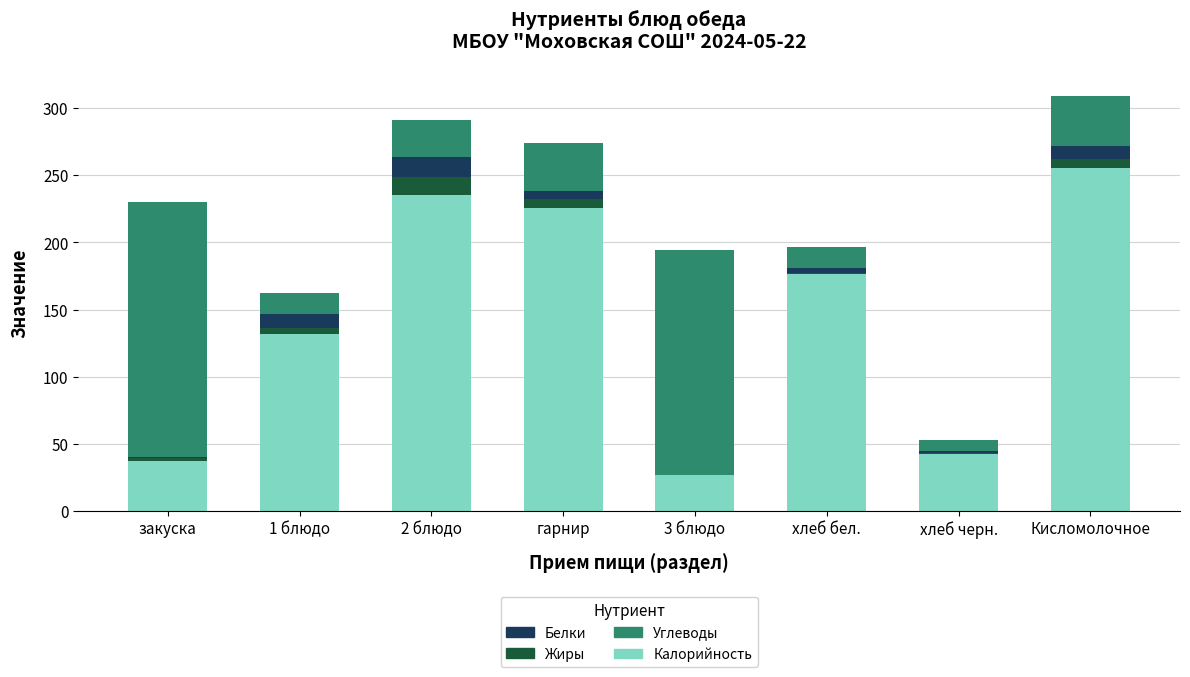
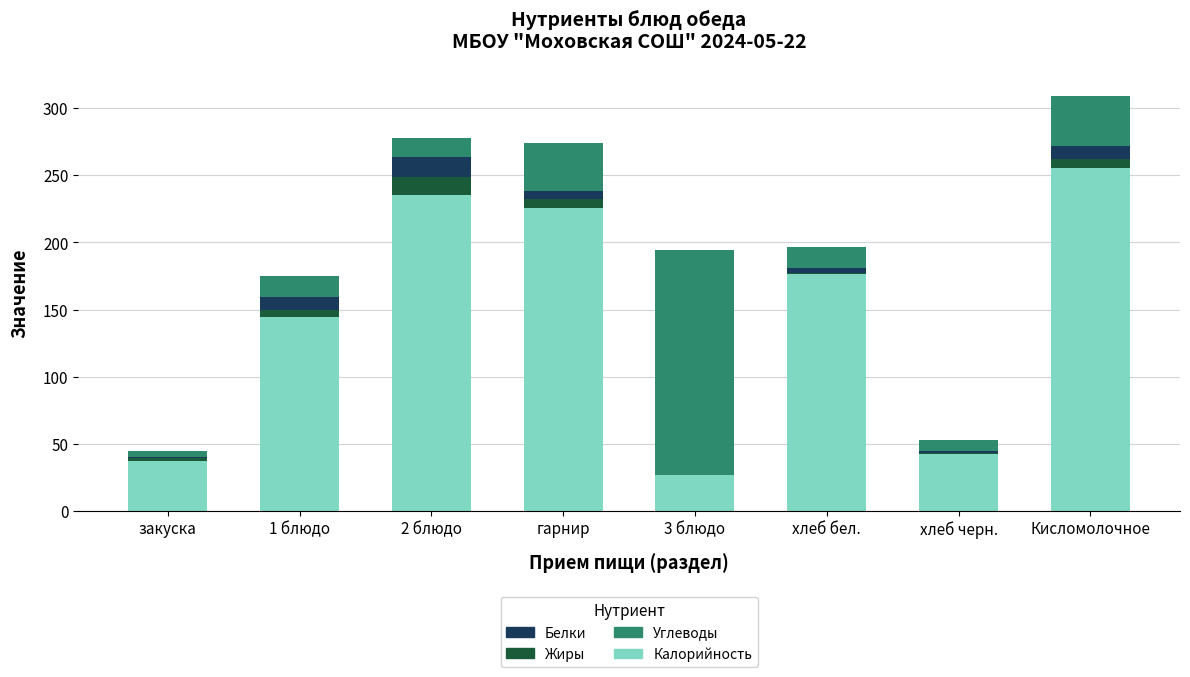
Углеводы, закуска: 190 -> 4
Калорийность, 1 блюдо: 132 -> 145
Углеводы, 2 блюдо: 28 -> 14
